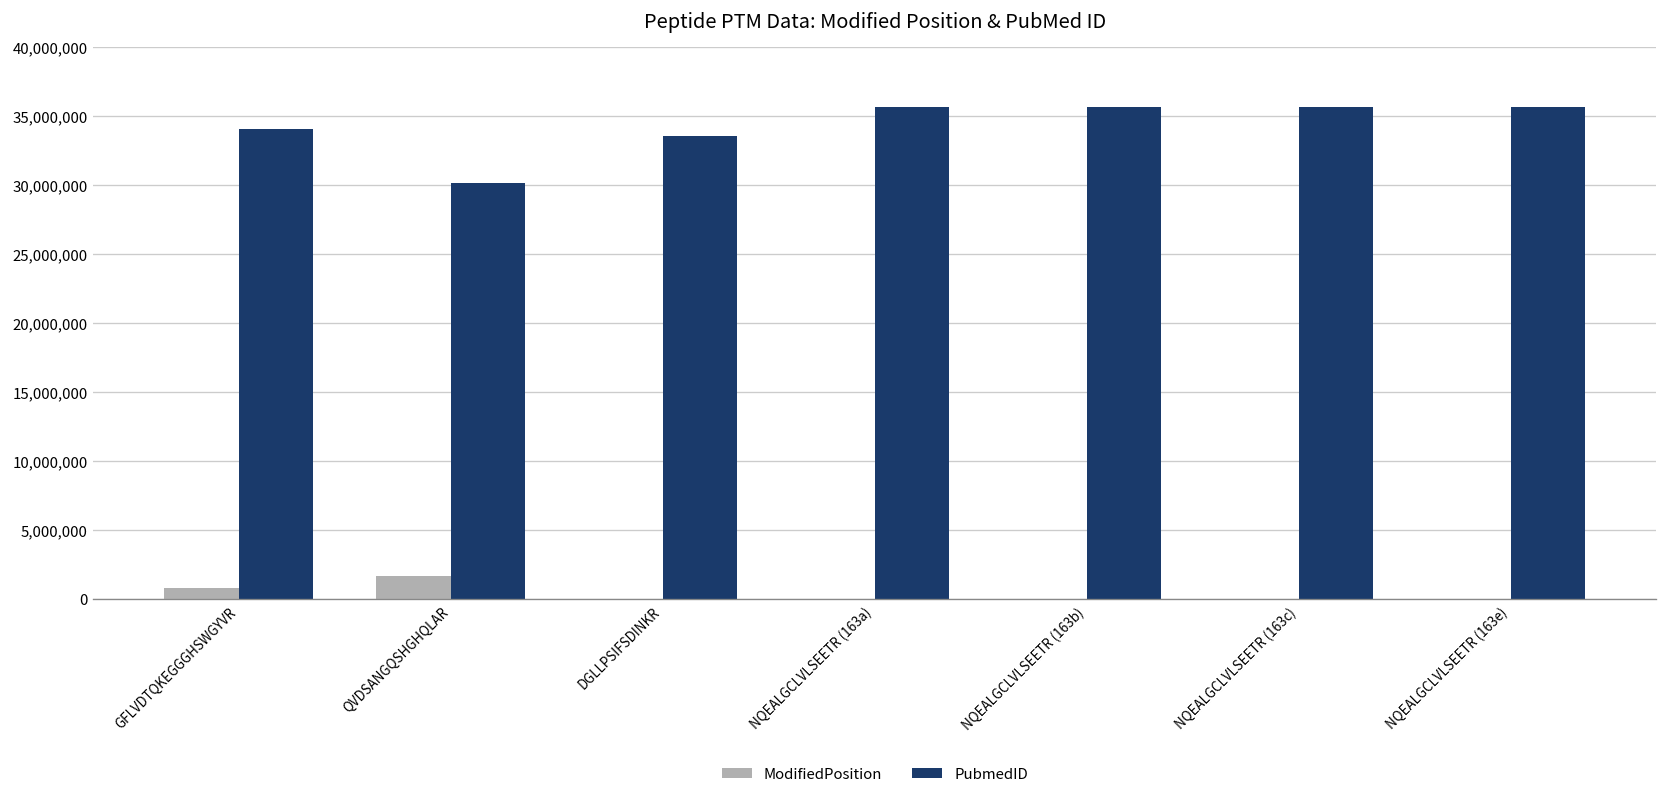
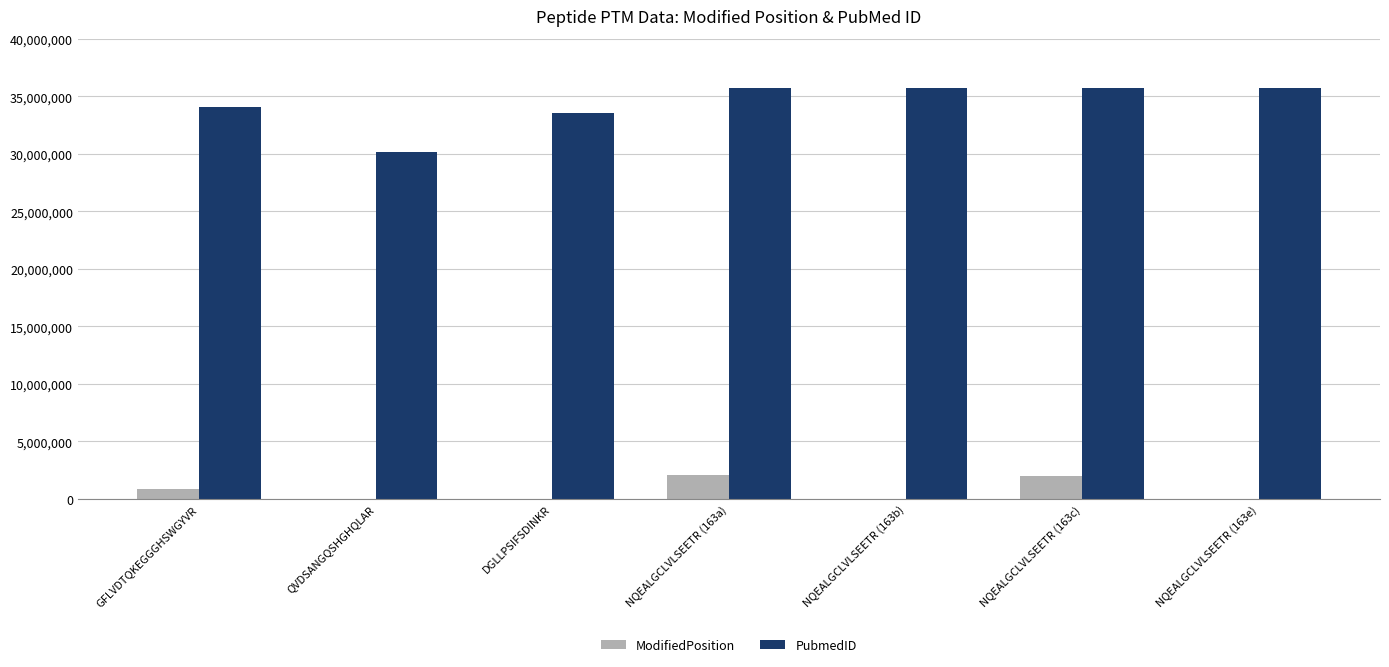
ModifiedPosition, QVDSANGQSHGHQLAR: 1,700,000 -> 0
ModifiedPosition, NQEALGCLVLSEETR (163a): 0 -> 2,100,000
ModifiedPosition, NQEALGCLVLSEETR (163c): 0 -> 2,000,000
